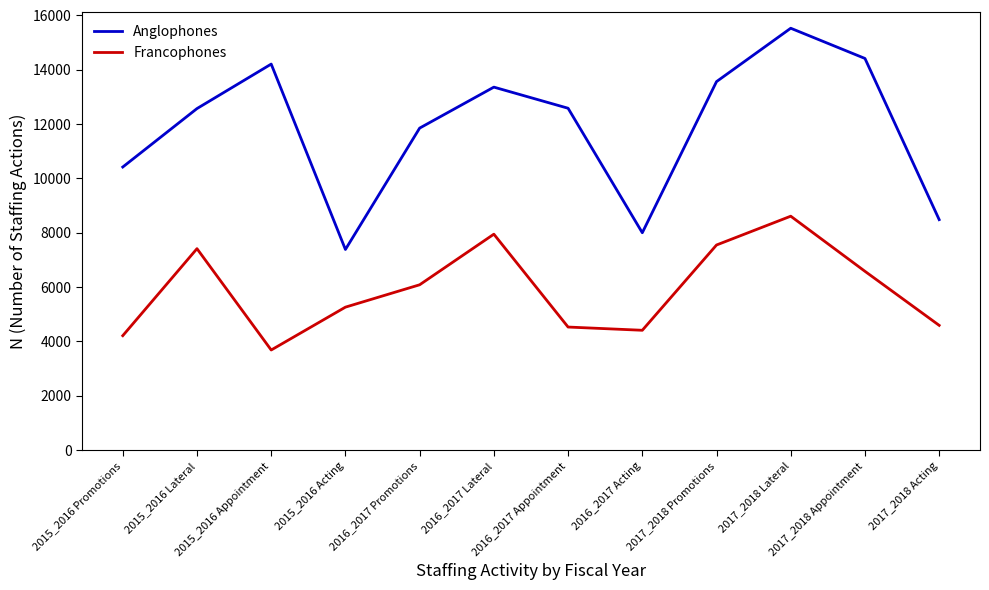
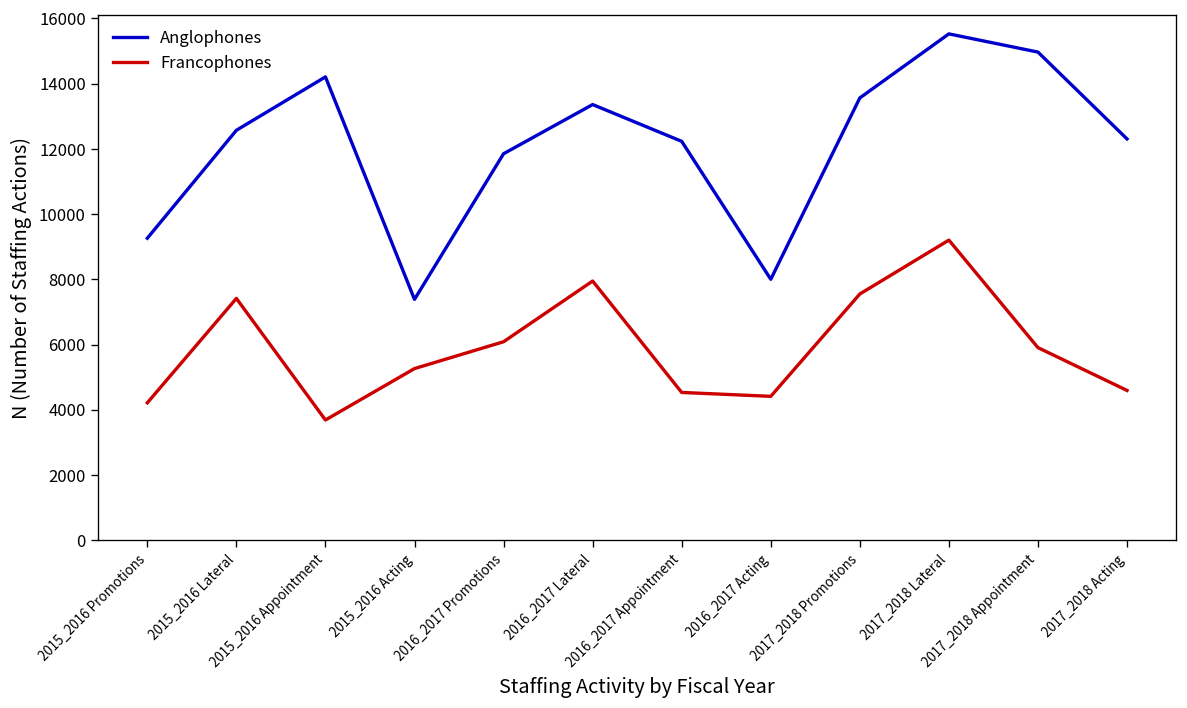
Anglophones, 2015_2016 Promotions: 10400 -> 9300
Anglophones, 2016_2017 Appointment: 12600 -> 12200
Francophones, 2017_2018 Lateral: 8600 -> 9200
Anglophones, 2017_2018 Appointment: 14400 -> 15000
Francophones, 2017_2018 Appointment: 6600 -> 5900
Anglophones, 2017_2018 Acting: 8500 -> 12300
